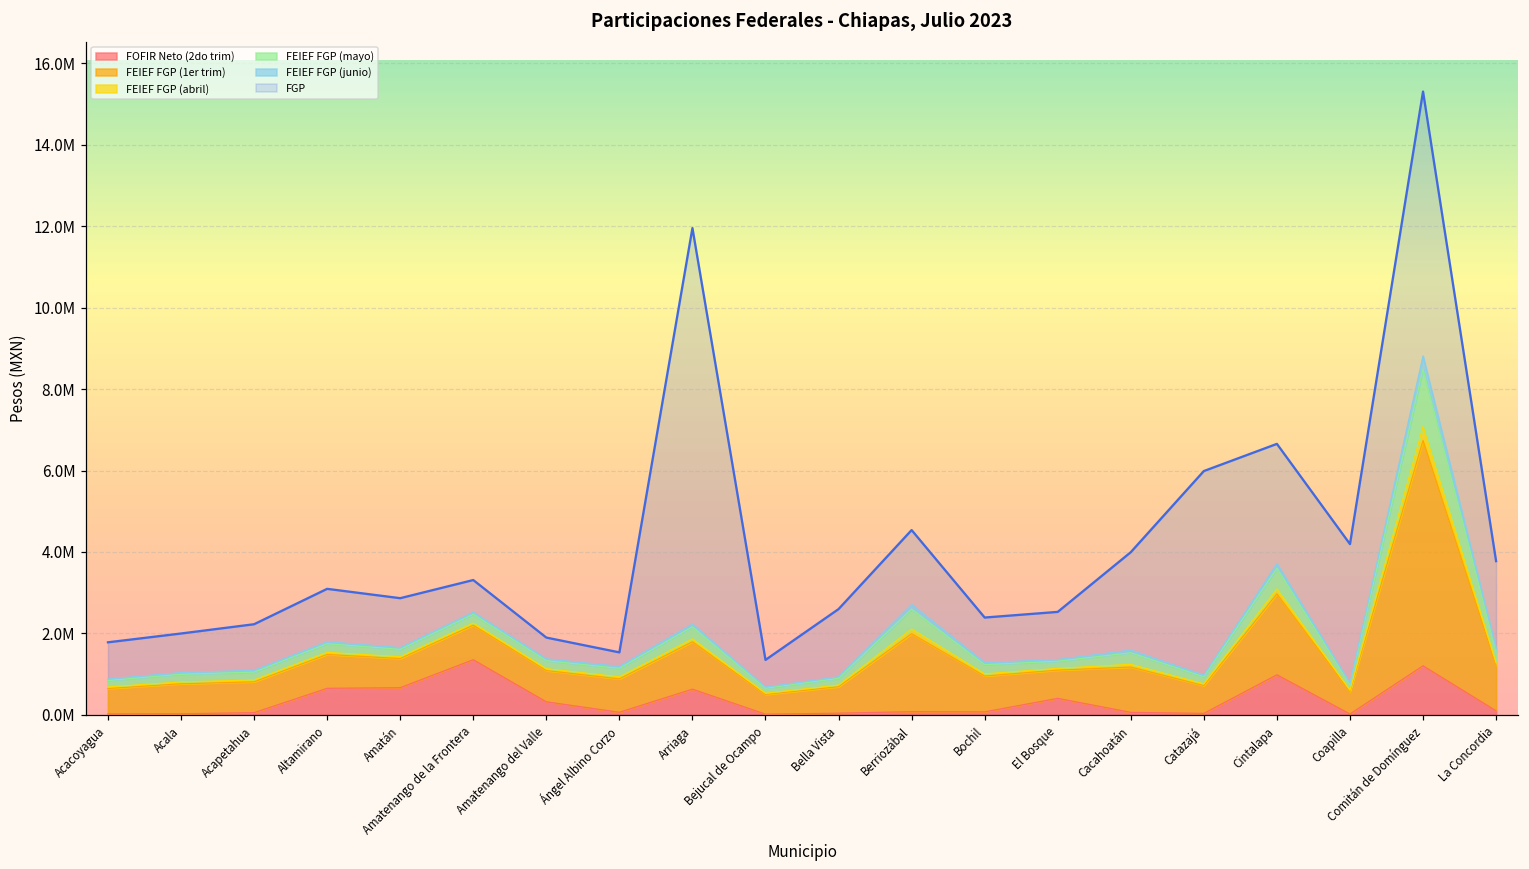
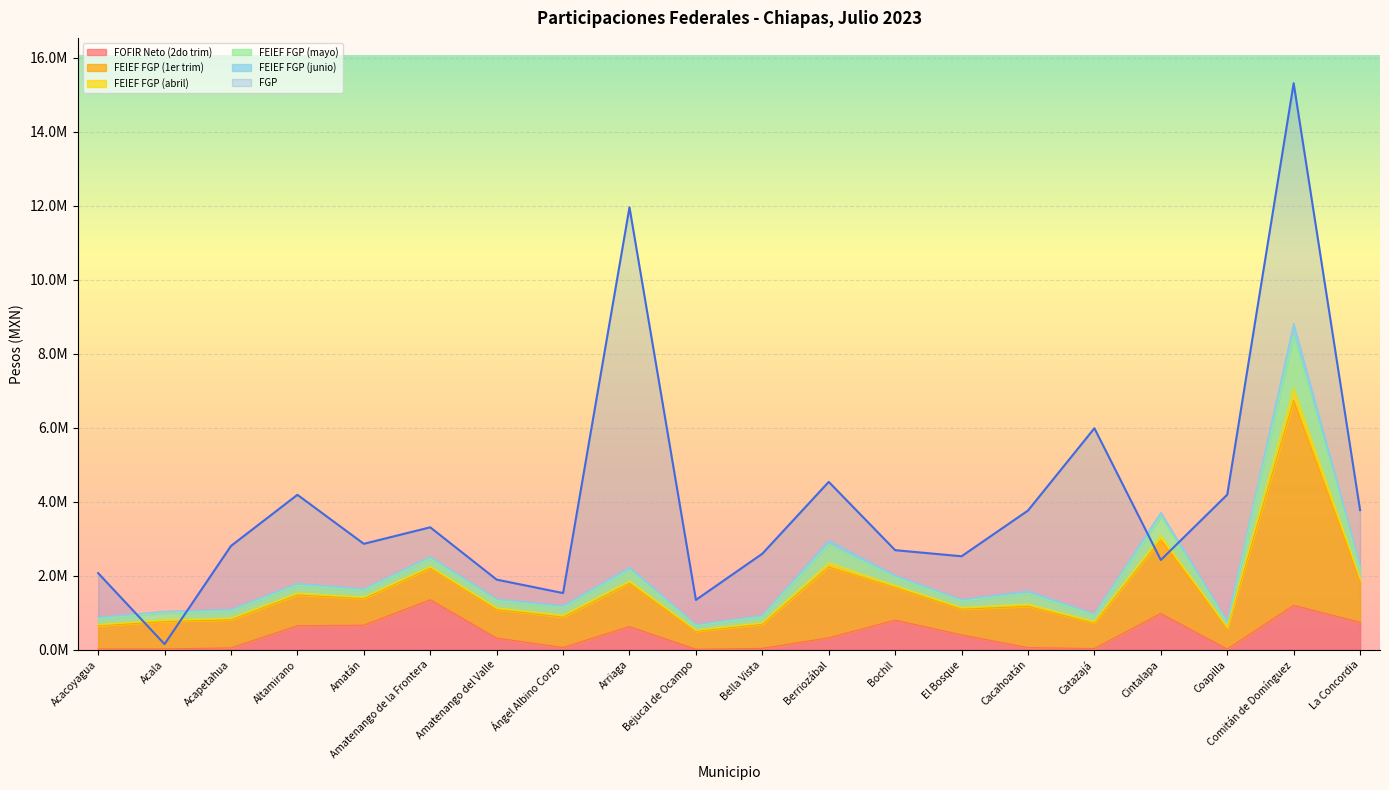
FGP, Acacoyagua: 1800000 -> 2100000
FGP, Acala: 2000000 -> 200000
FGP, Acapetahua: 2200000 -> 2800000
FGP, Altamirano: 3100000 -> 4200000
FOFIR Neto (2do trim), Berriozábal: 100000 -> 300000
FOFIR Neto (2do trim), Bochil: 100000 -> 800000
FGP, Bochil: 2400000 -> 2700000
FGP, Cacahoatán: 4000000 -> 3800000
FGP, Cintalapa: 6700000 -> 2400000
FOFIR Neto (2do trim), La Concordia: 100000 -> 700000
